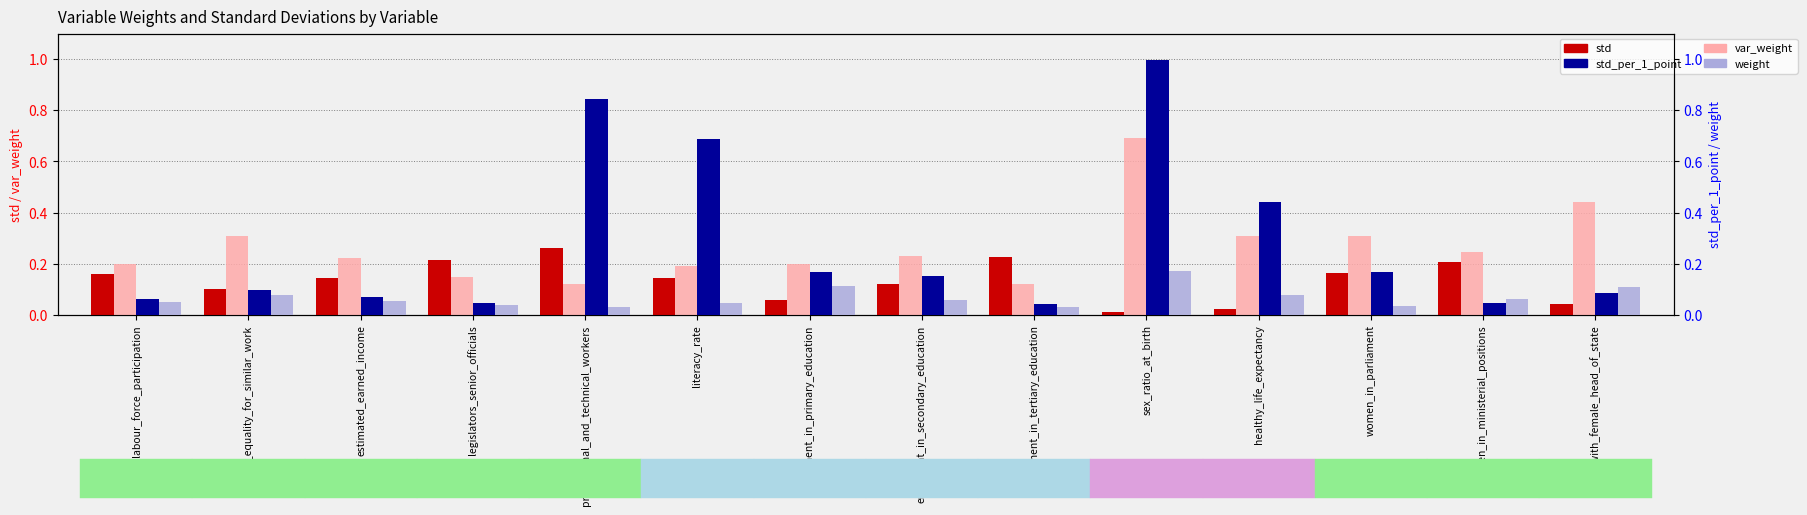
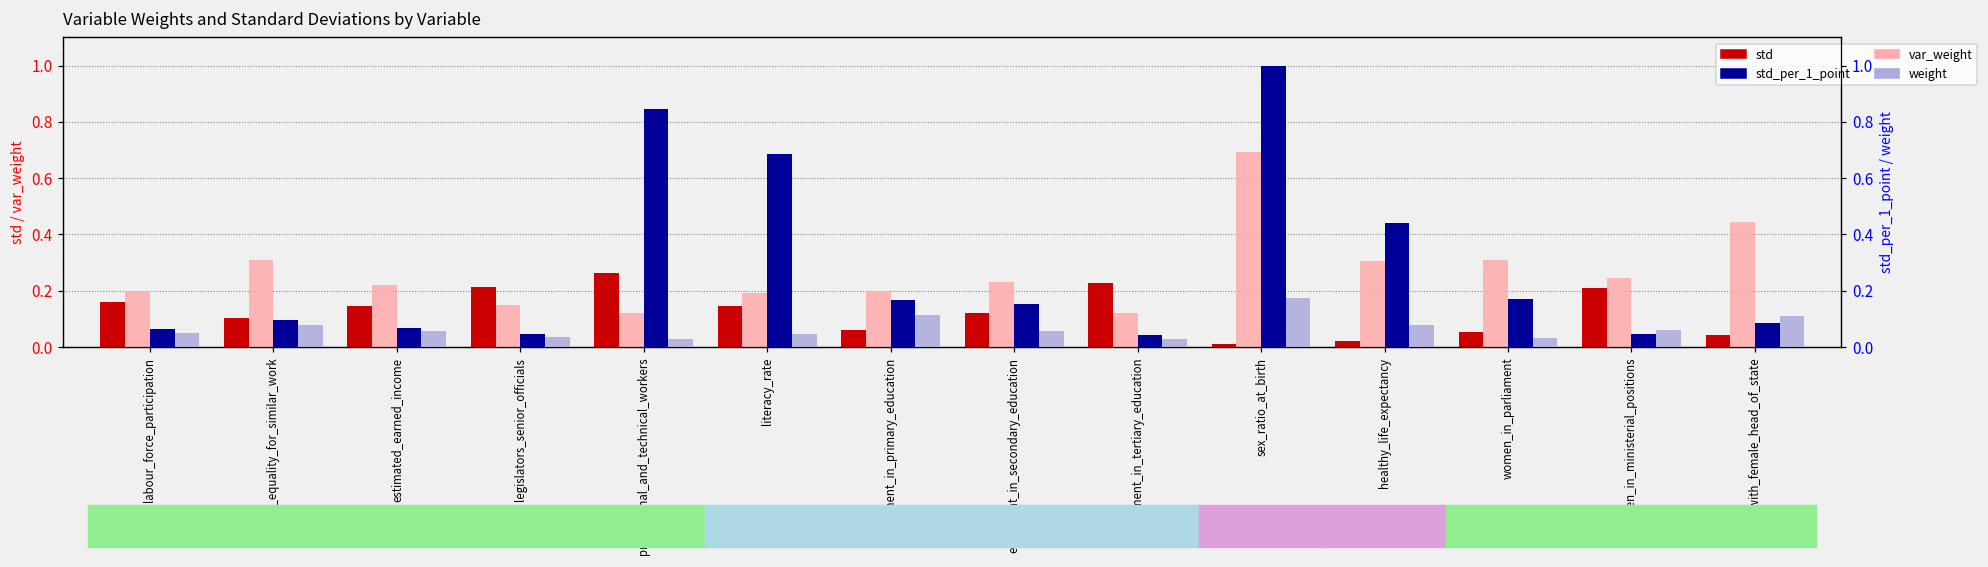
std, women_in_parliament: 0.17 -> 0.05
